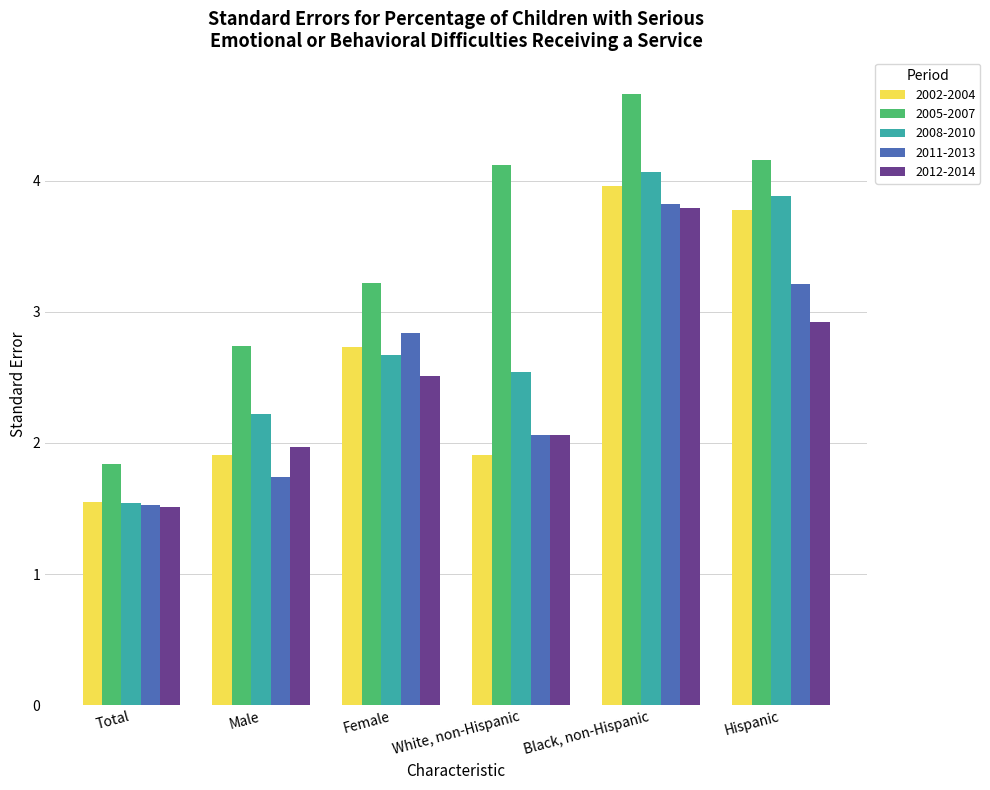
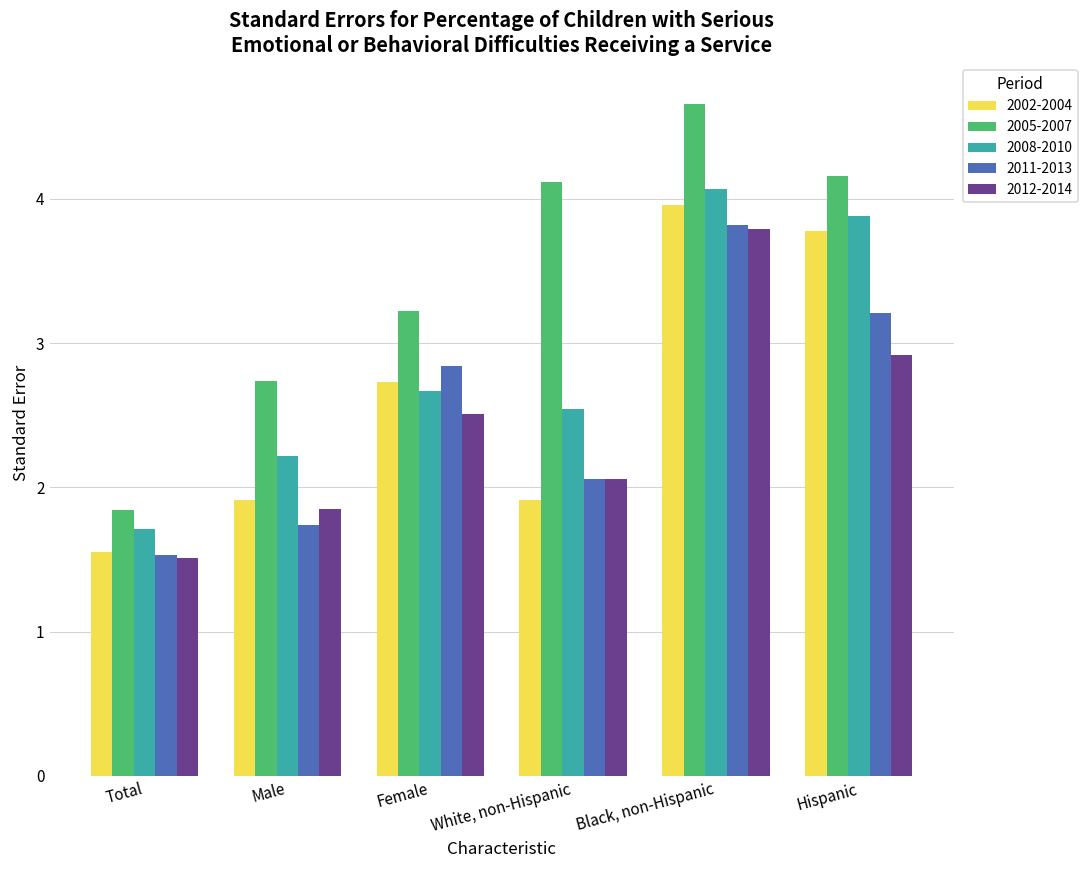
2008-2010, Total: 1.54 -> 1.71
2012-2014, Male: 1.97 -> 1.85
